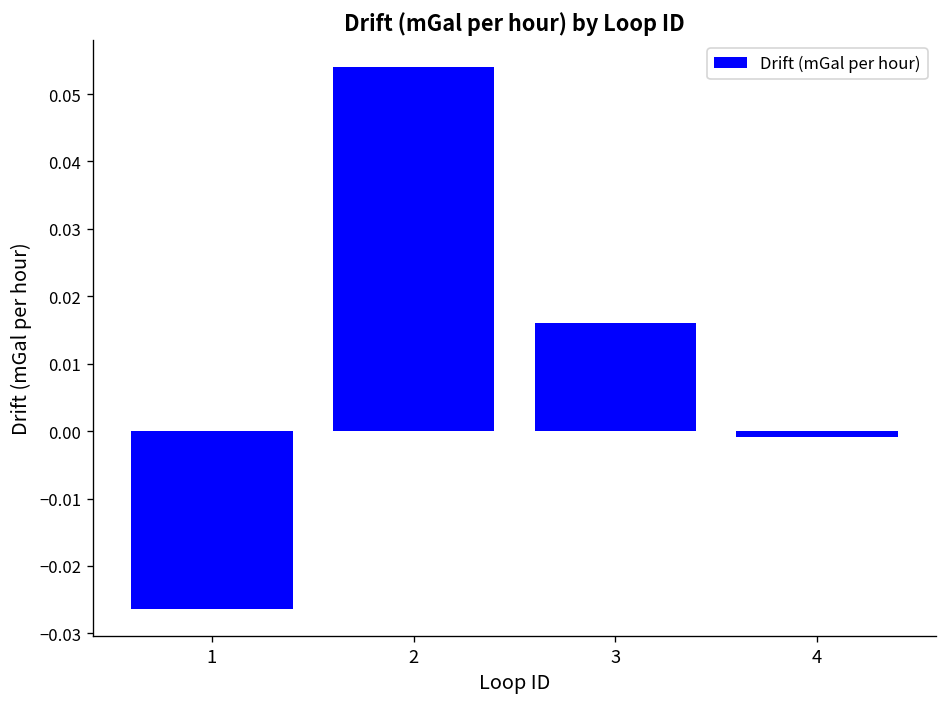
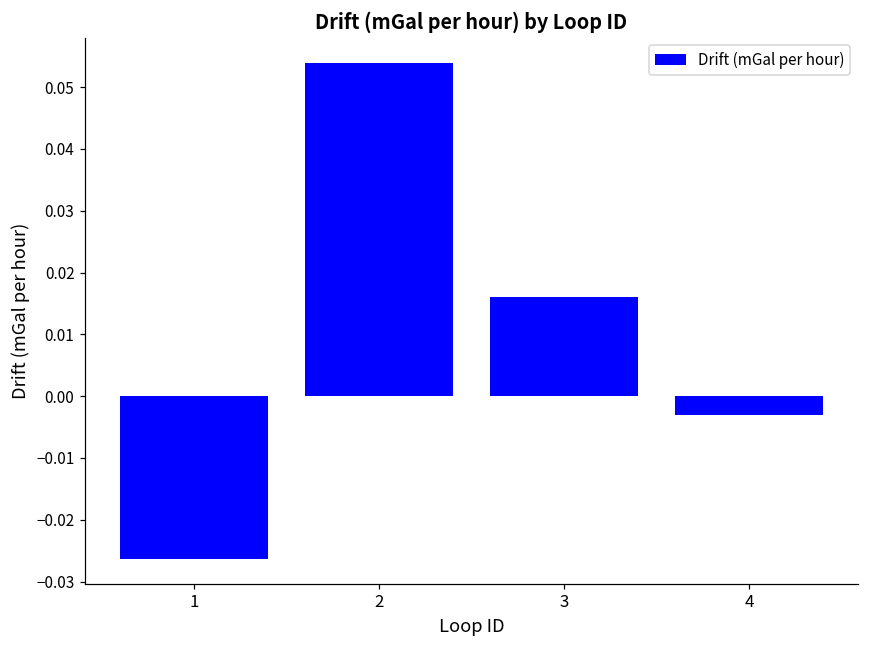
4: -0.001 -> -0.003
